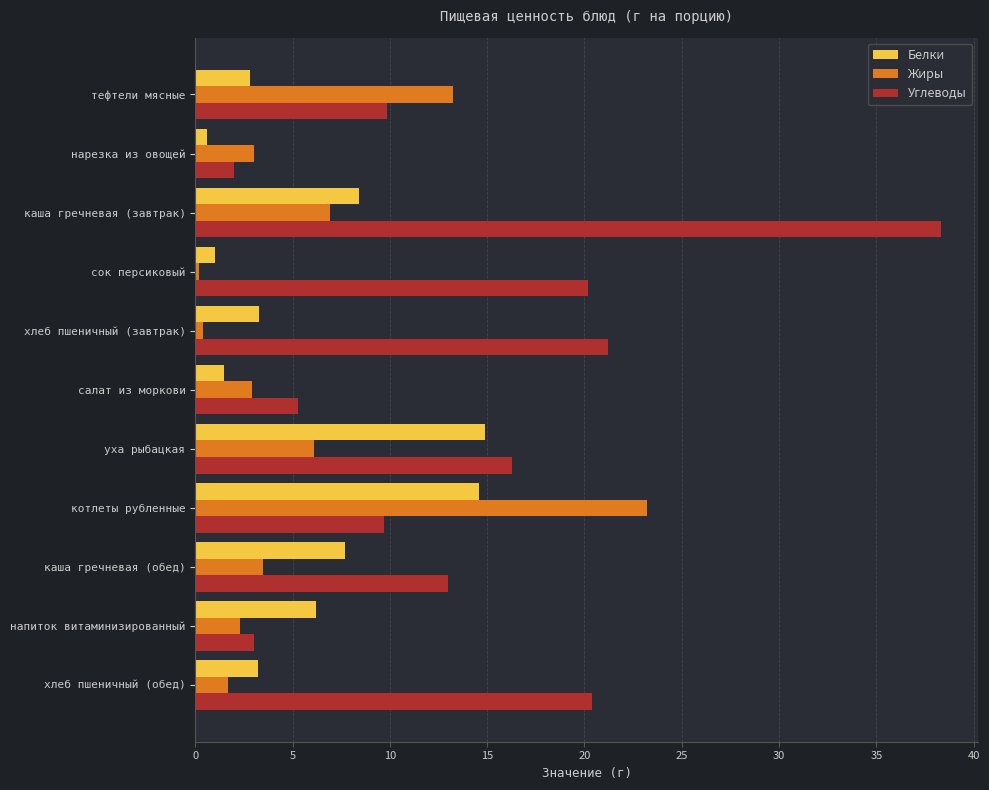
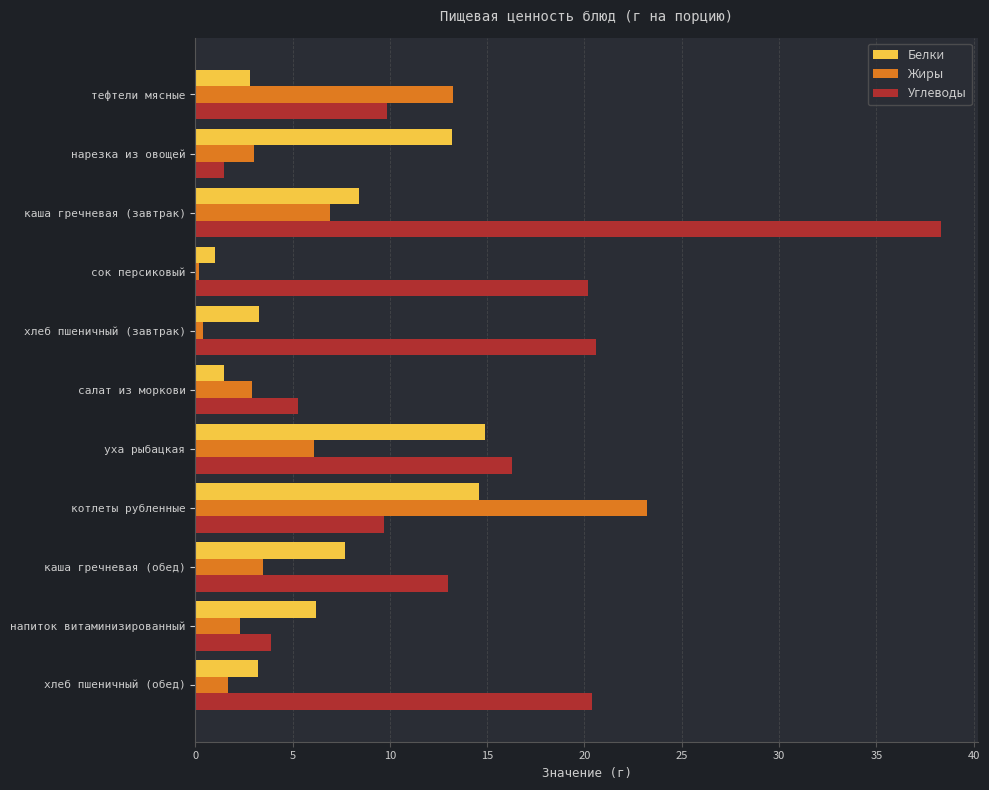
Белки, нарезка из овощей: 0.6 -> 13.2
Углеводы, нарезка из овощей: 2.0 -> 1.5
Углеводы, хлеб пшеничный (завтрак): 21.2 -> 20.6
Углеводы, напиток витаминизированный: 3.0 -> 3.9
